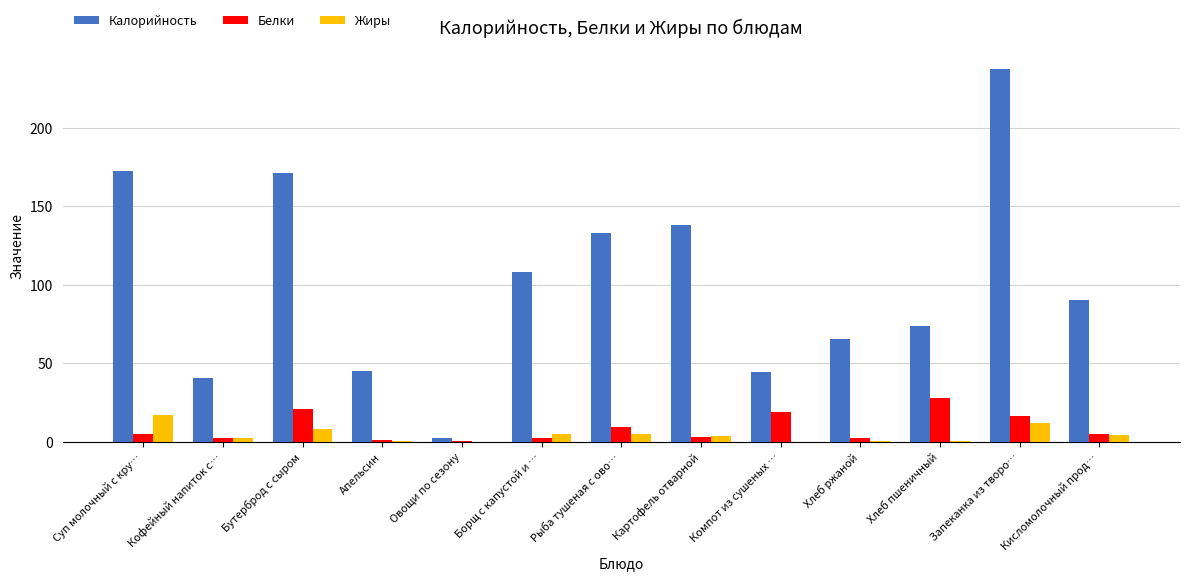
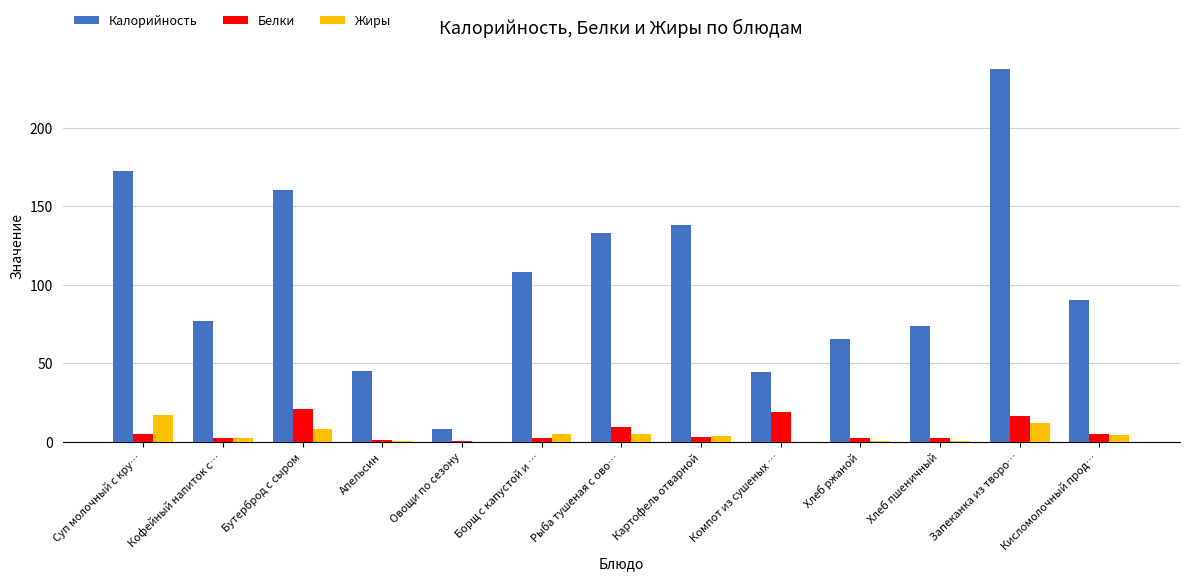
Калорийность, Кофейный напиток с…: 40 -> 77
Калорийность, Бутерброд с сыром: 171 -> 161
Калорийность, Овощи по сезону: 3 -> 8
Белки, Хлеб пшеничный: 28 -> 2
